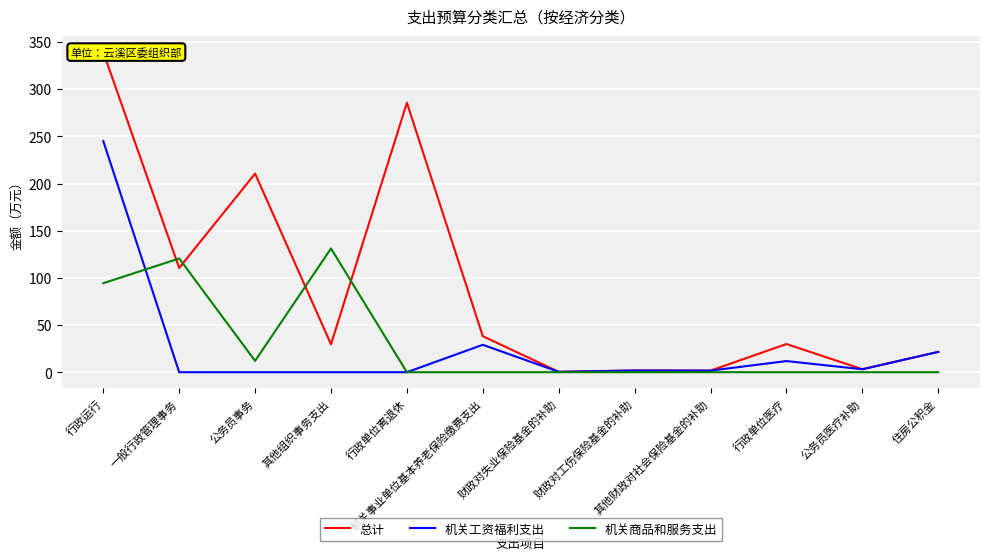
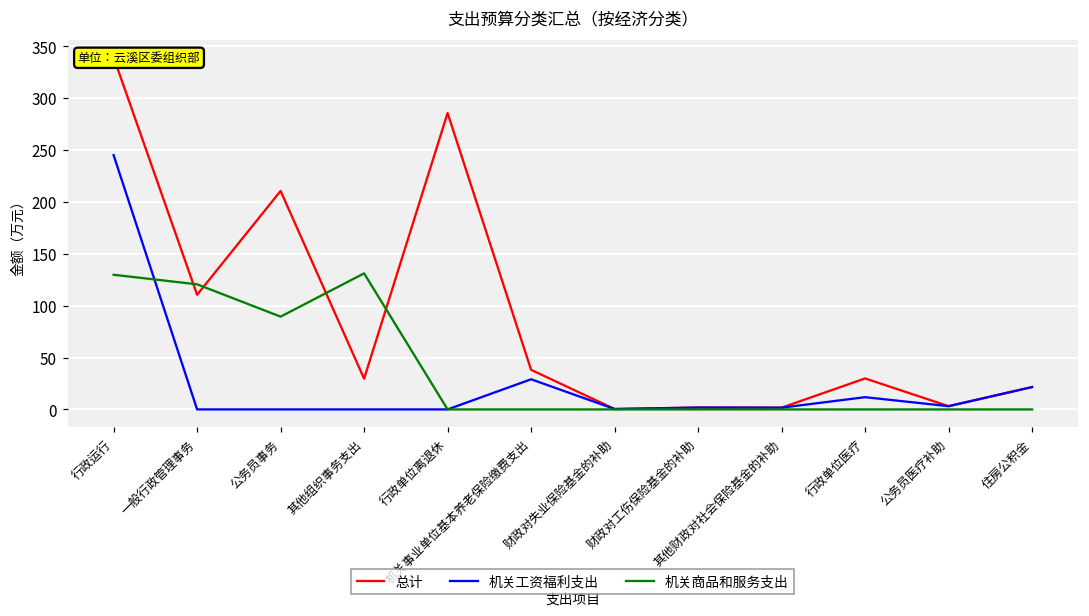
机关商品和服务支出, 行政运行: 90 -> 130
机关商品和服务支出, 公务员事务: 10 -> 90
